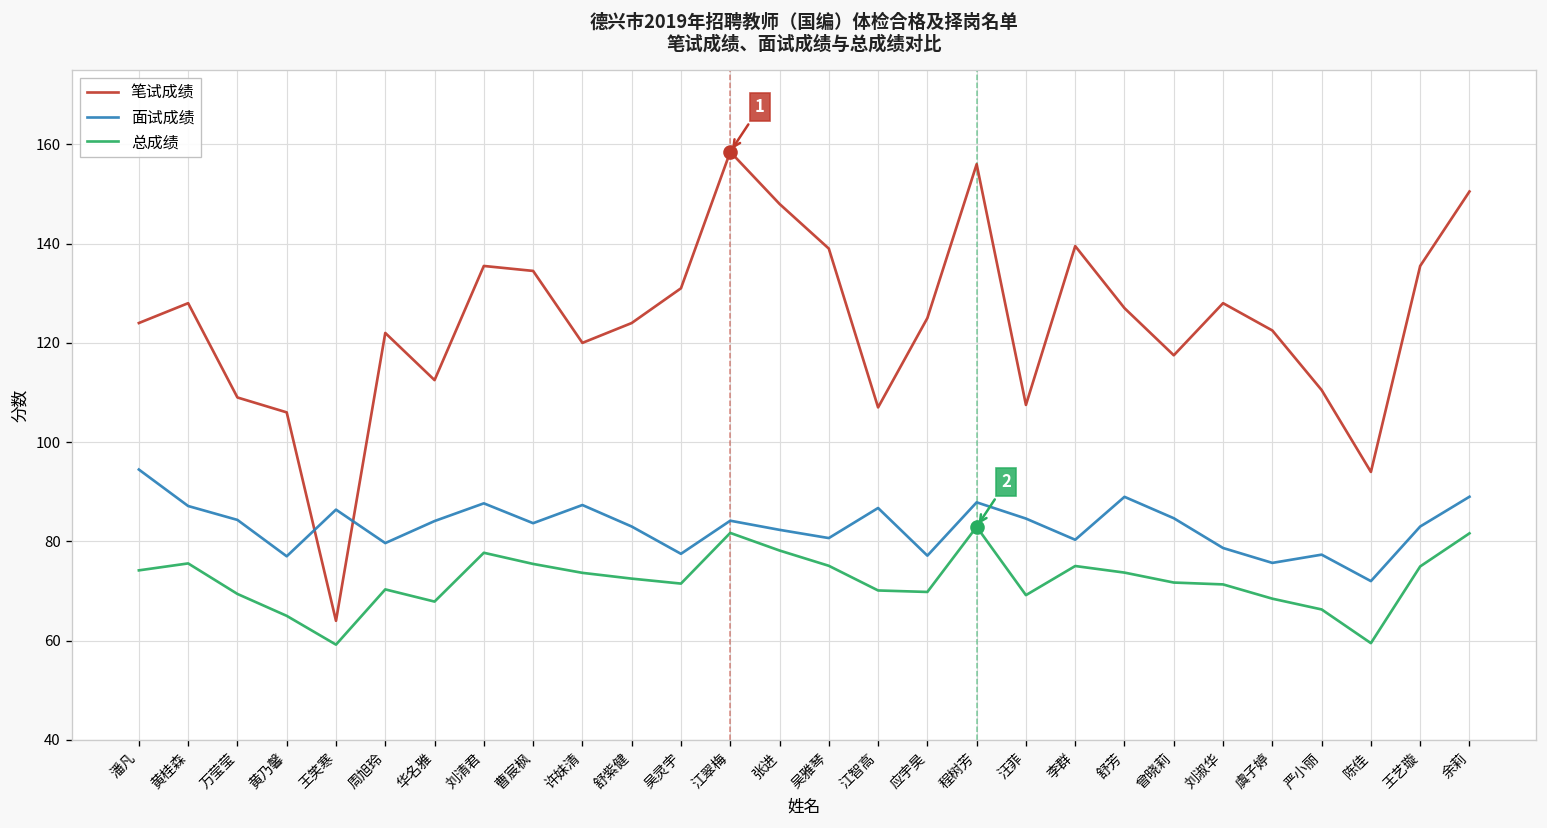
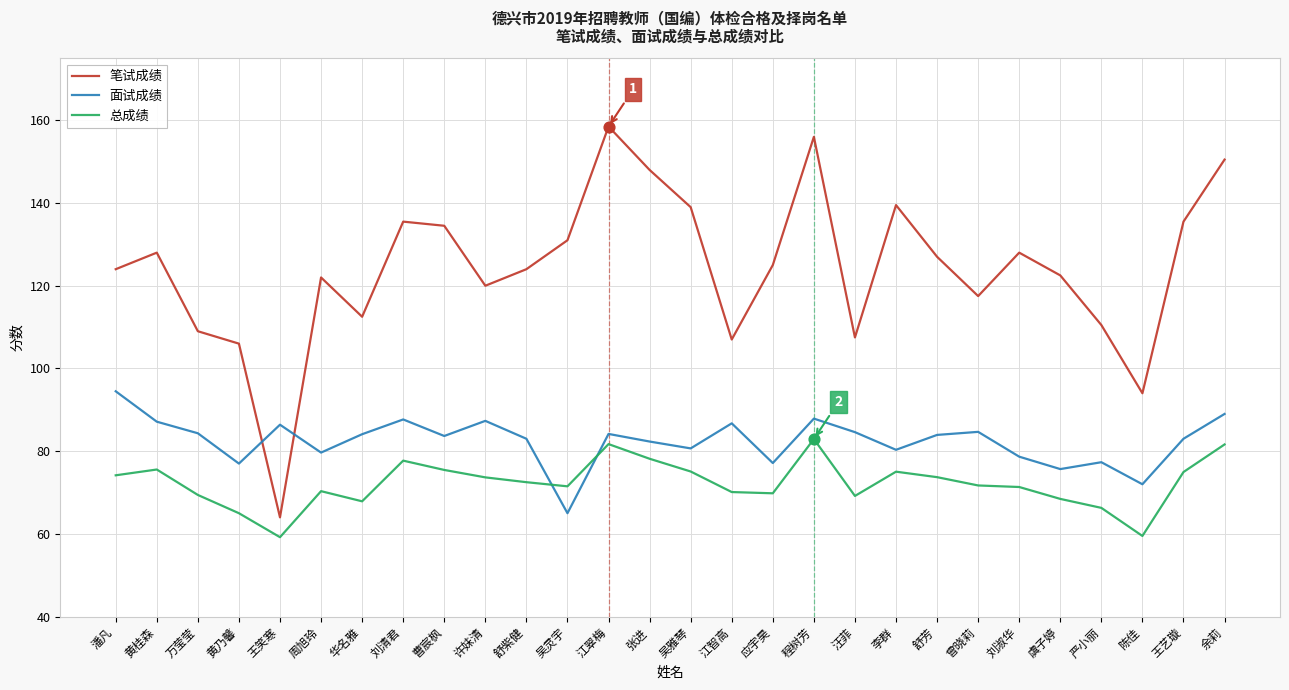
面试成绩, 吴灵宇: 78 -> 65
面试成绩, 舒芳: 89 -> 84
